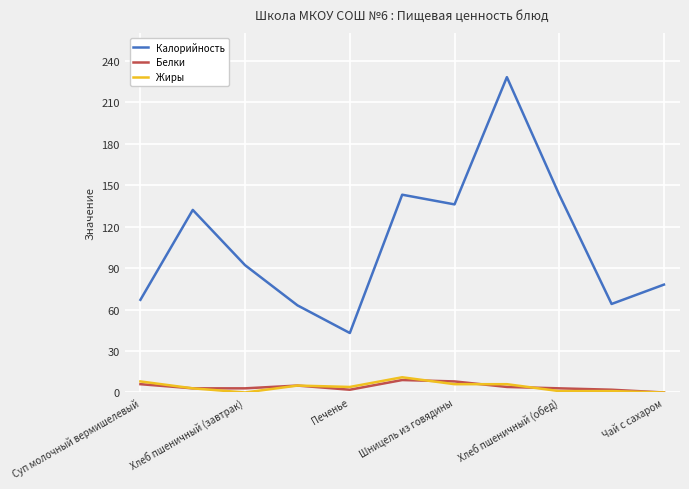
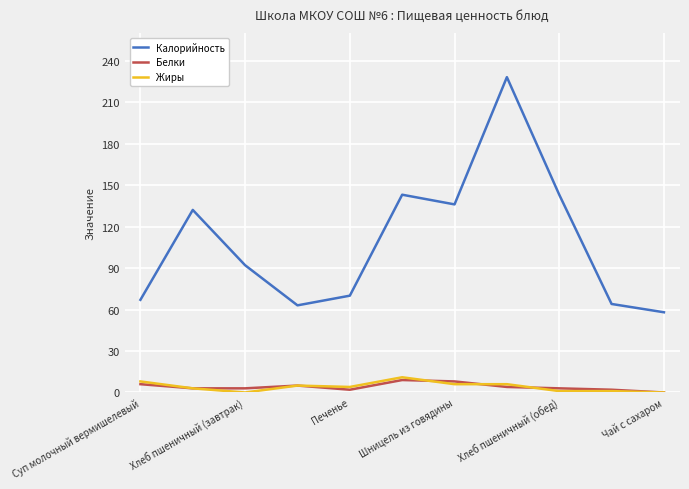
Калорийность, Печенье: 43 -> 70
Калорийность, Чай с сахаром: 78 -> 58
